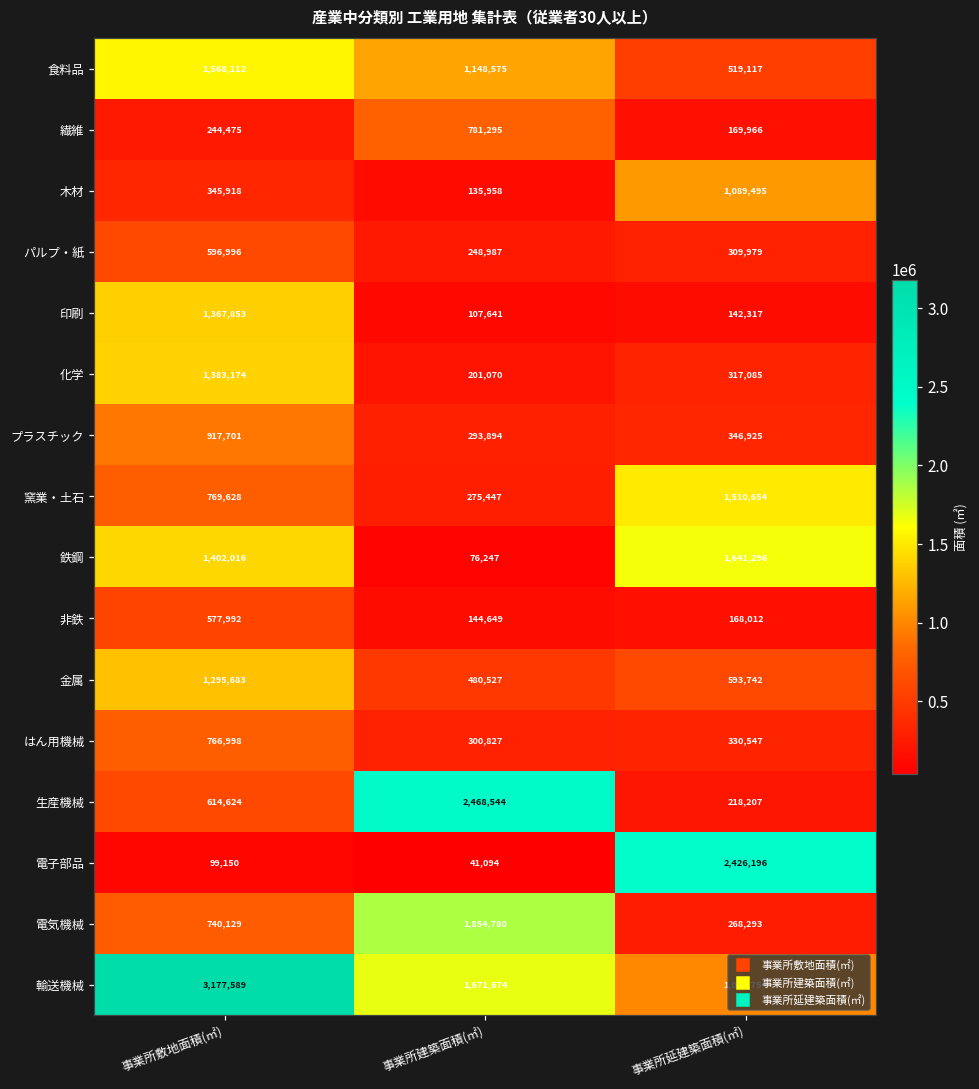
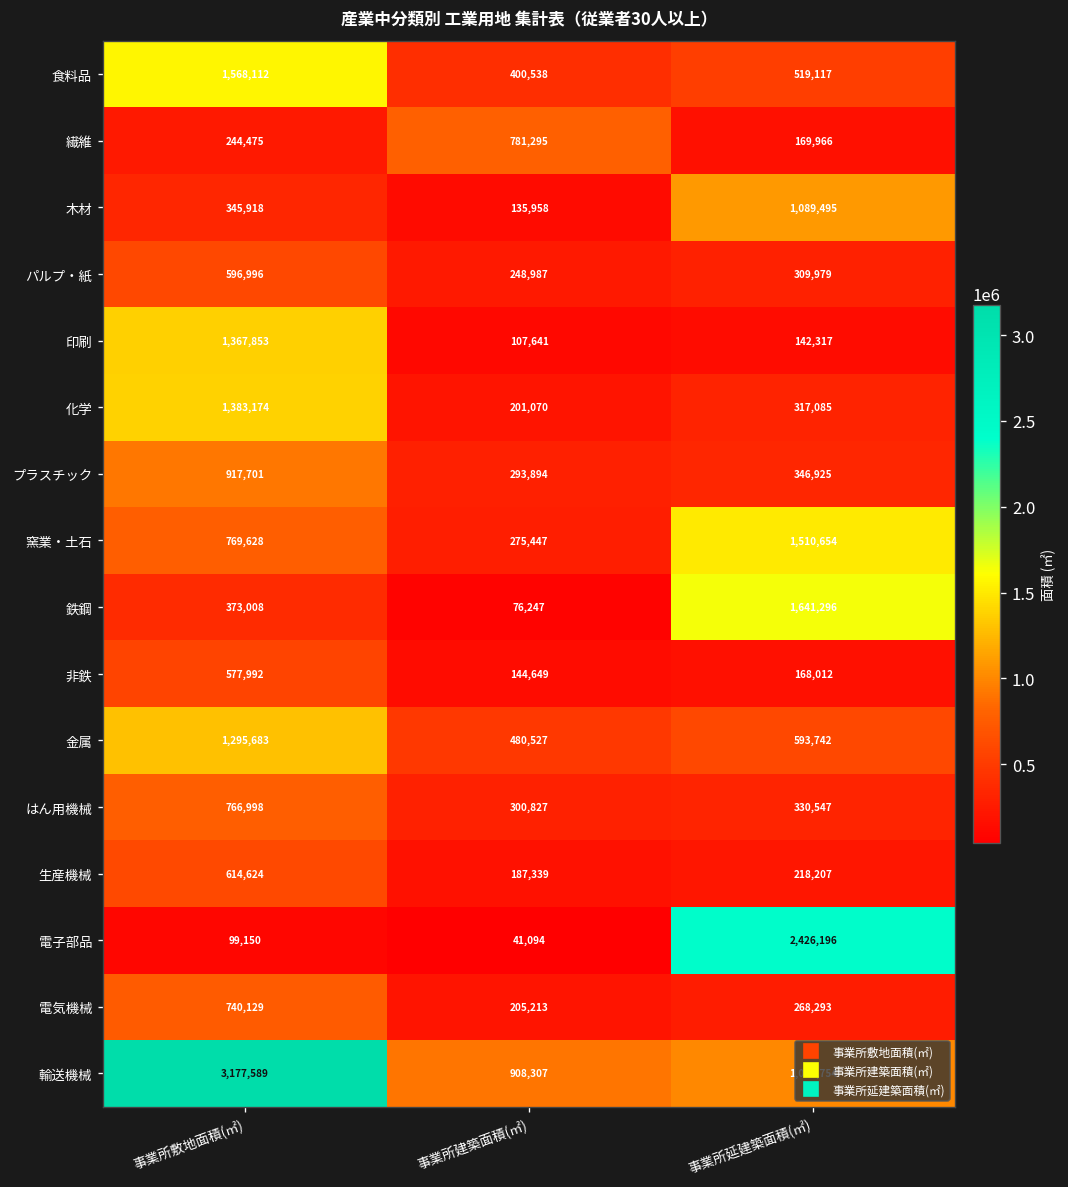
食料品, 事業所建築面積(㎡): 1,148,575 -> 400,538
鉄鋼, 事業所敷地面積(㎡): 1,402,016 -> 373,008
生産機械, 事業所建築面積(㎡): 2,468,544 -> 187,339
電気機械, 事業所建築面積(㎡): 1,854,780 -> 205,213
輸送機械, 事業所建築面積(㎡): 1,671,674 -> 908,307
